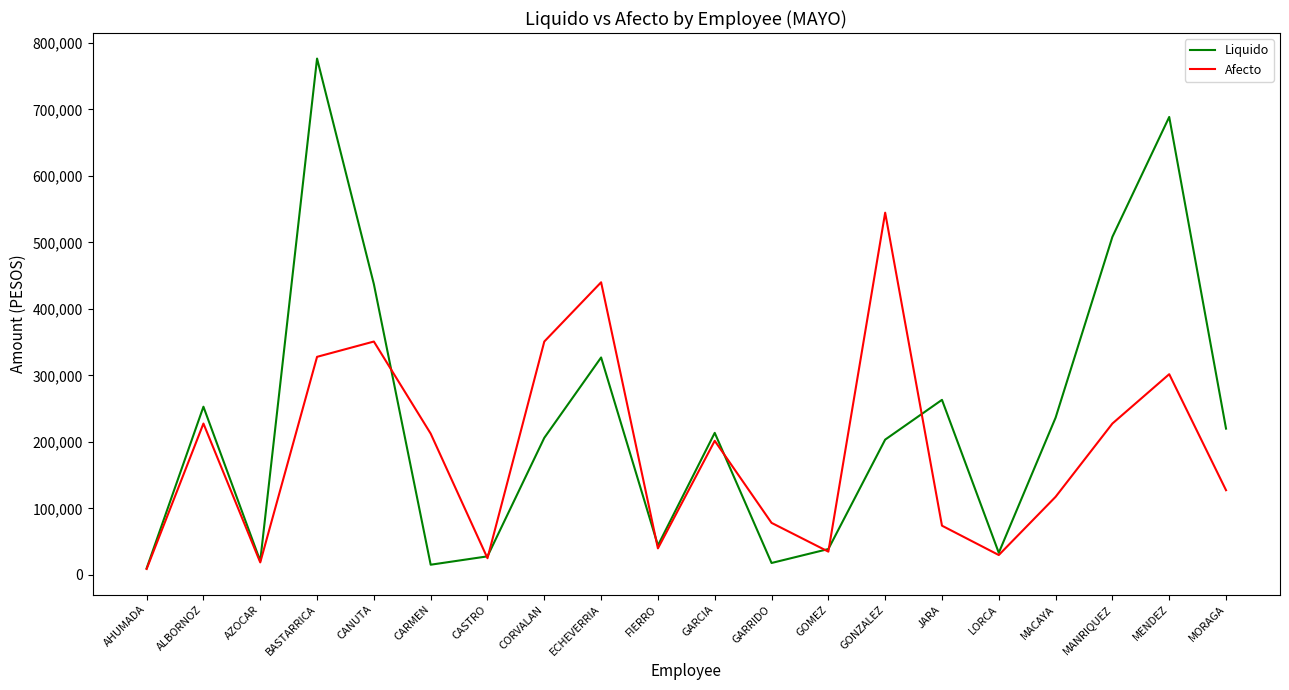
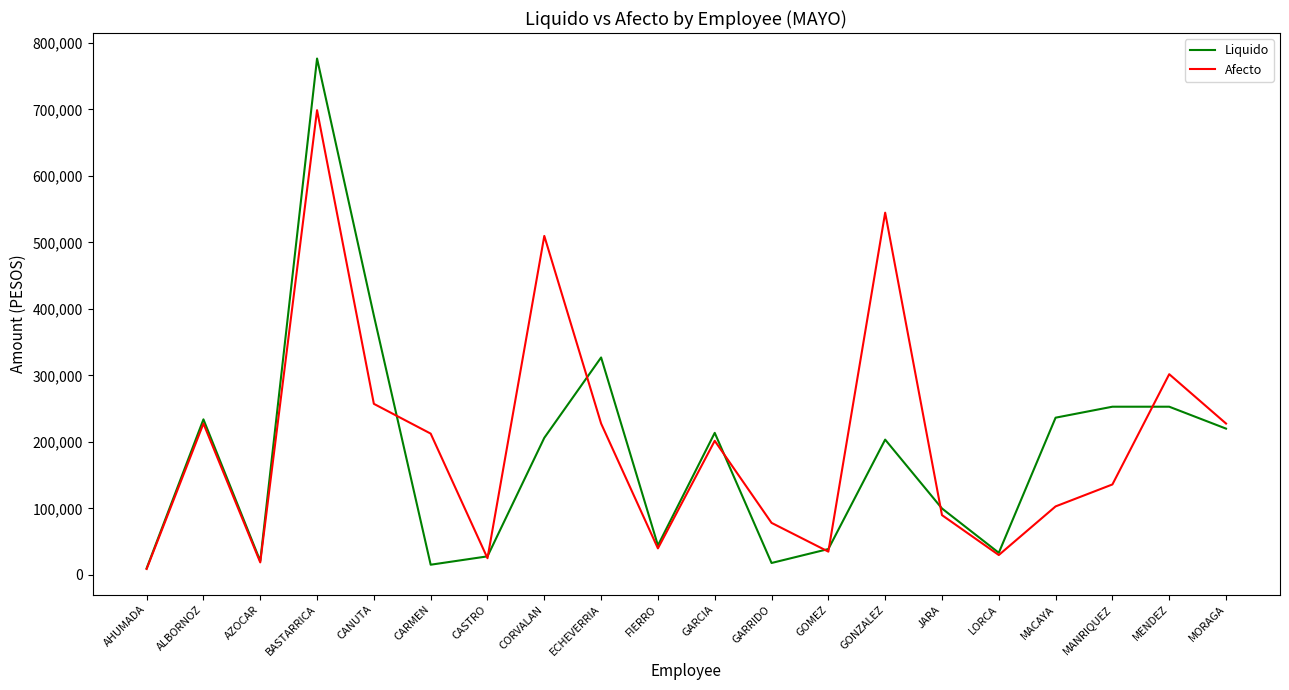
Liquido, ALBORNOZ: 250,000 -> 230,000
Afecto, BASTARRICA: 330,000 -> 700,000
Liquido, CANUTA: 440,000 -> 390,000
Afecto, CANUTA: 350,000 -> 260,000
Afecto, CORVALAN: 350,000 -> 510,000
Afecto, ECHEVERRIA: 440,000 -> 230,000
Liquido, JARA: 260,000 -> 100,000
Afecto, JARA: 70,000 -> 90,000
Afecto, MACAYA: 120,000 -> 100,000
Liquido, MANRIQUEZ: 510,000 -> 250,000
Afecto, MANRIQUEZ: 230,000 -> 140,000
Liquido, MENDEZ: 690,000 -> 250,000
Afecto, MORAGA: 130,000 -> 230,000
